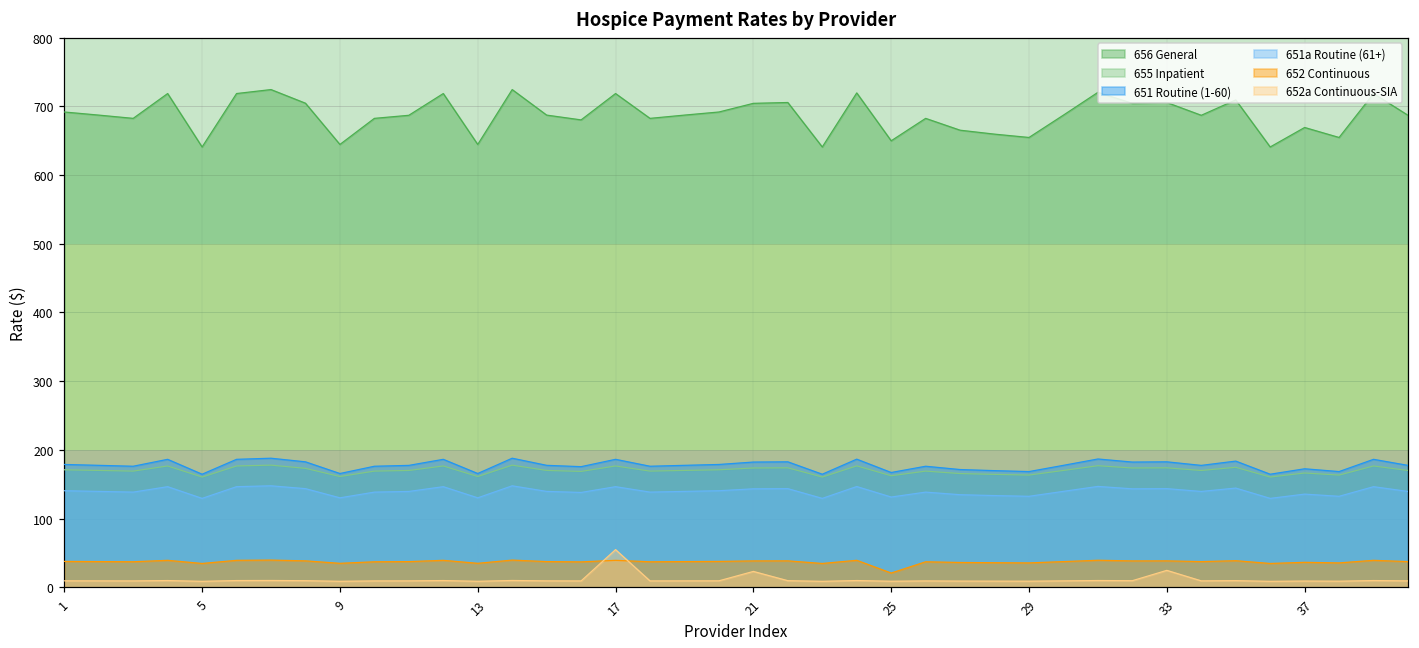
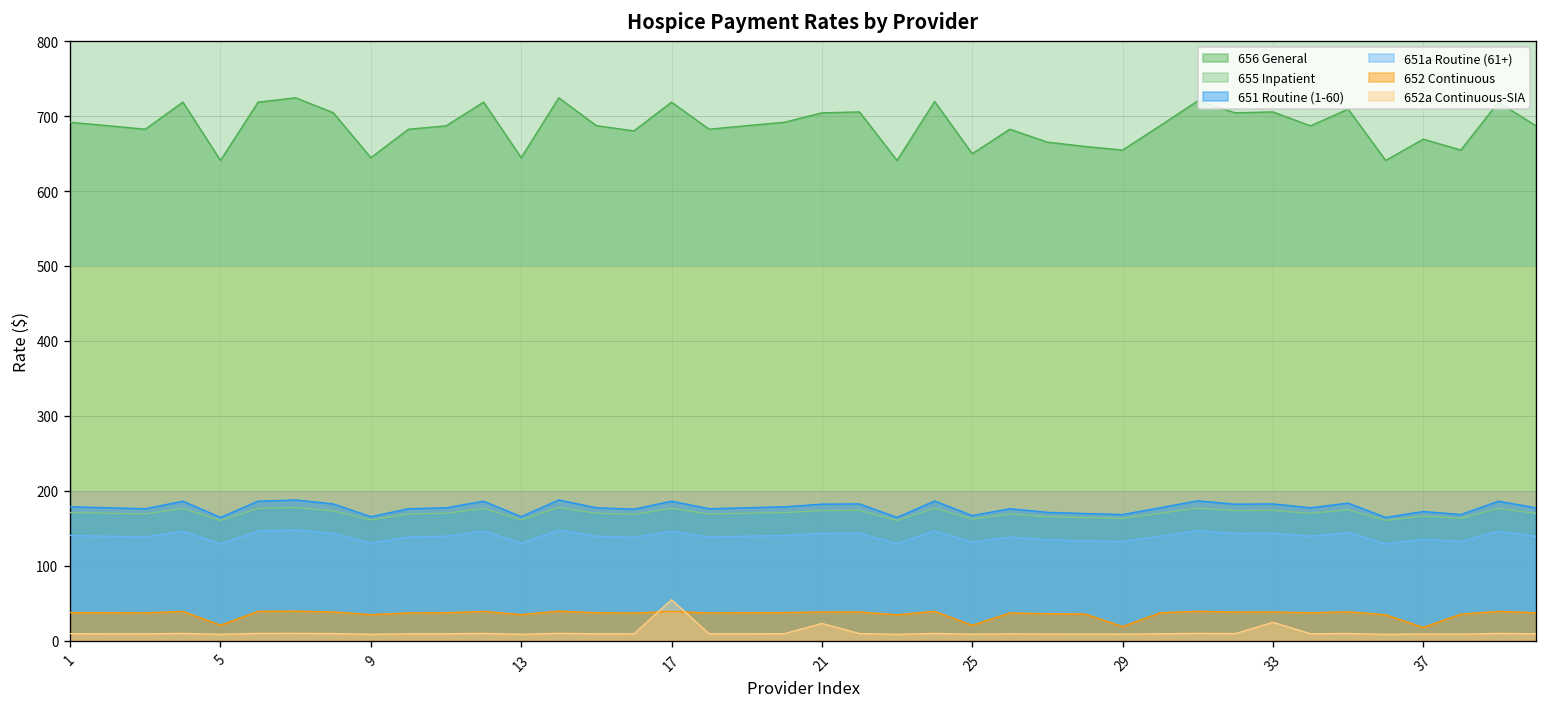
652 Continuous, 5: 30 -> 20
652 Continuous, 29: 40 -> 20
652 Continuous, 37: 40 -> 20
